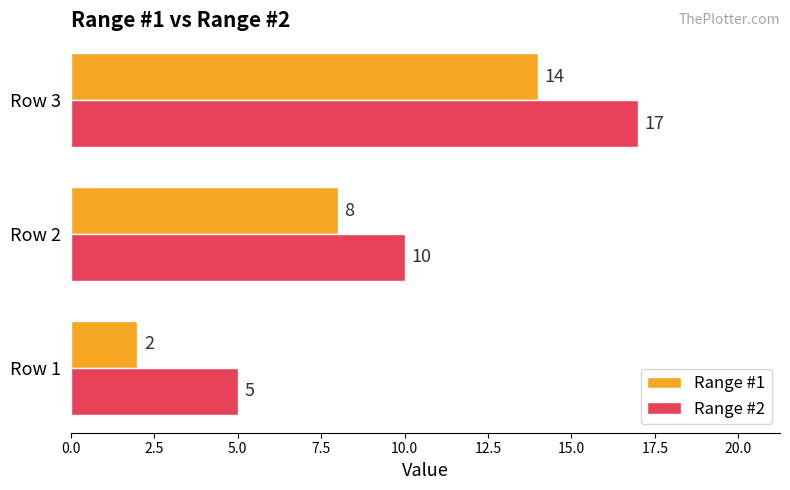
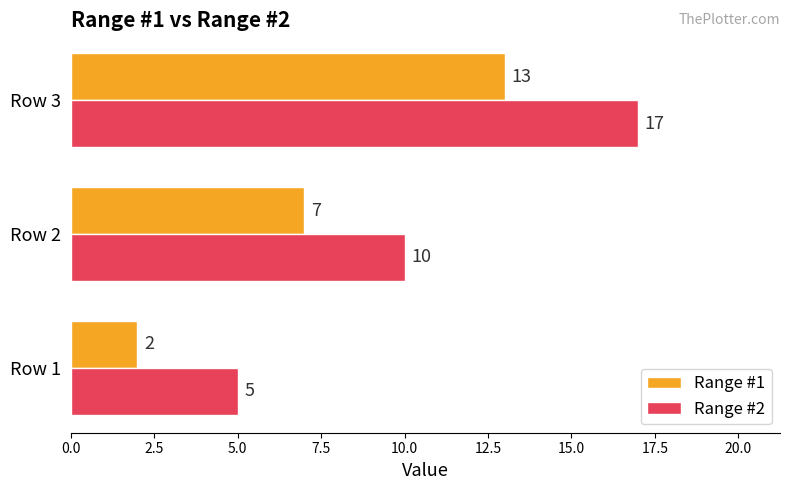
Range #1, Row 3: 14 -> 13
Range #1, Row 2: 8 -> 7
